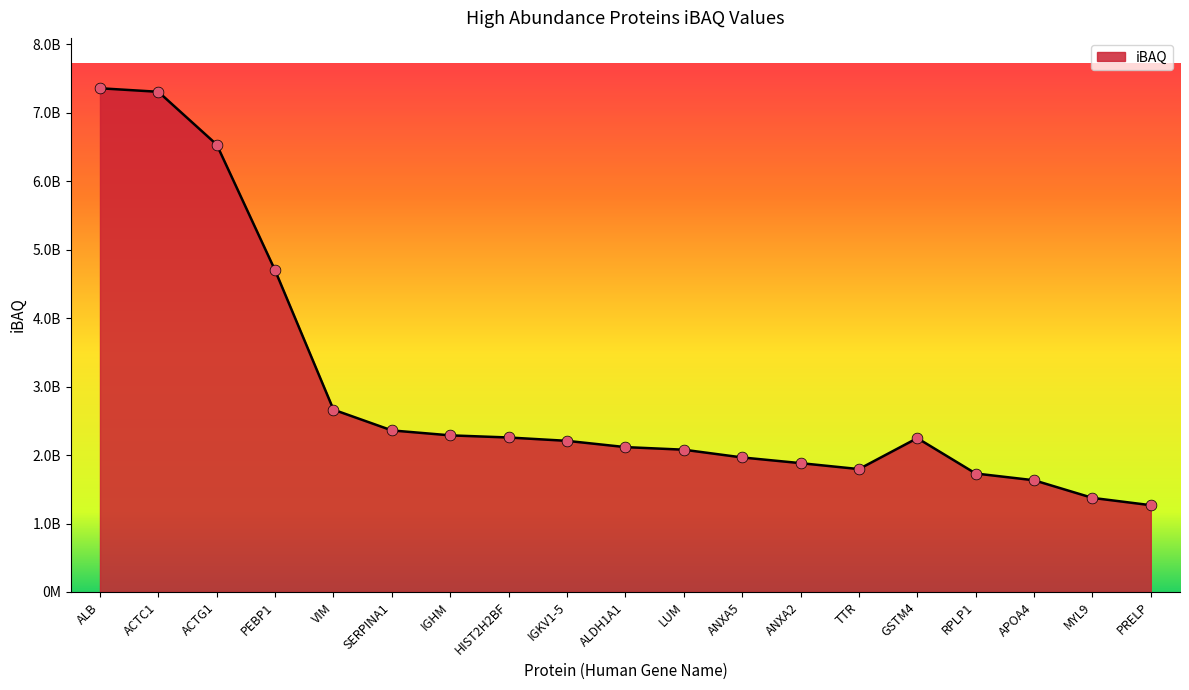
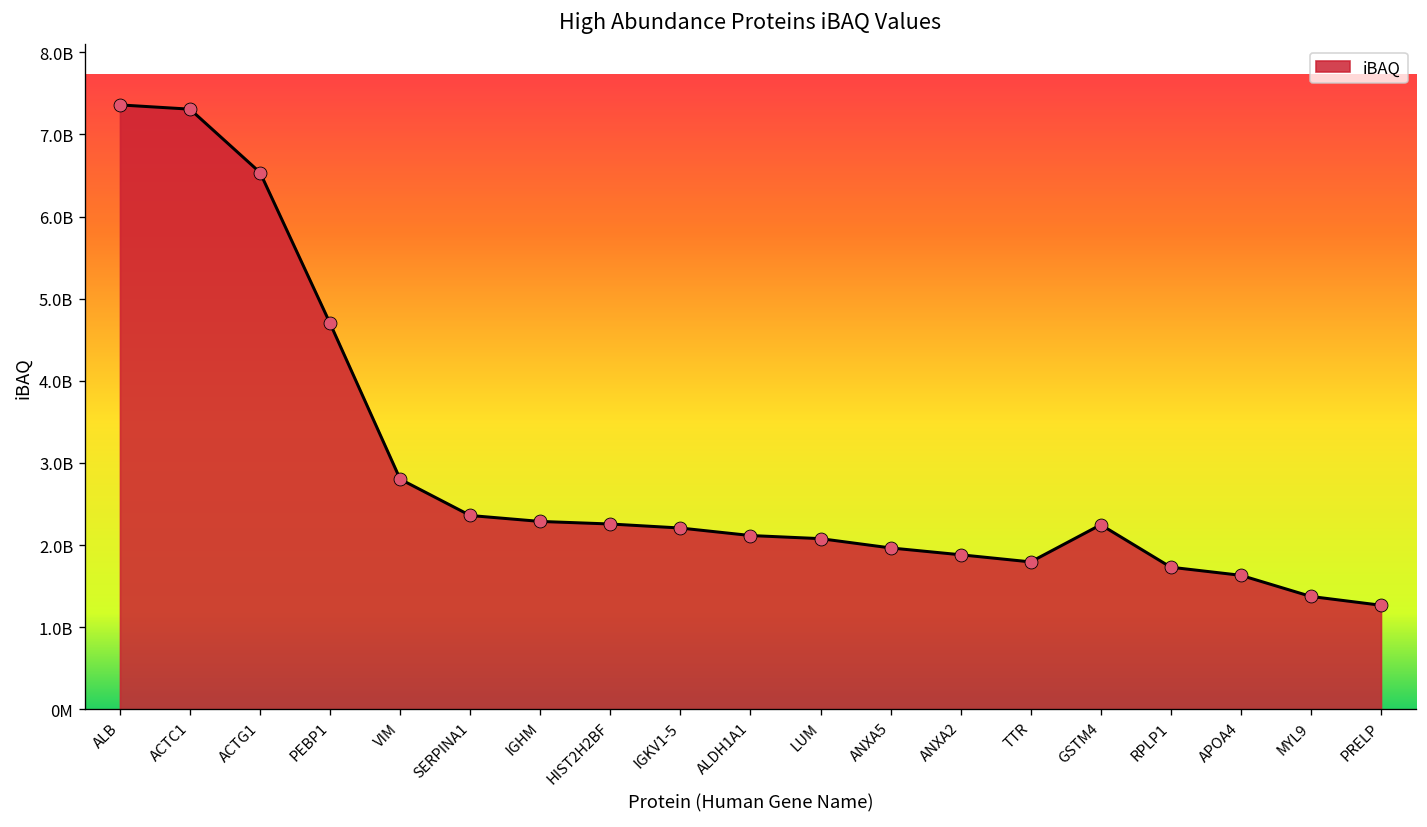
VIM: 2700000000 -> 2800000000
